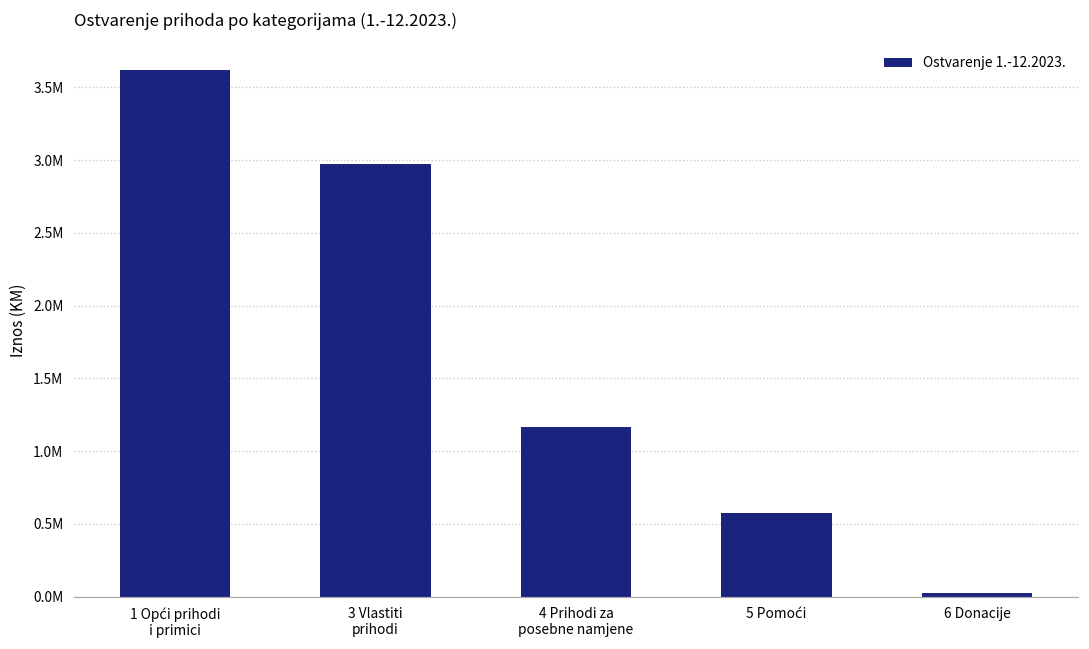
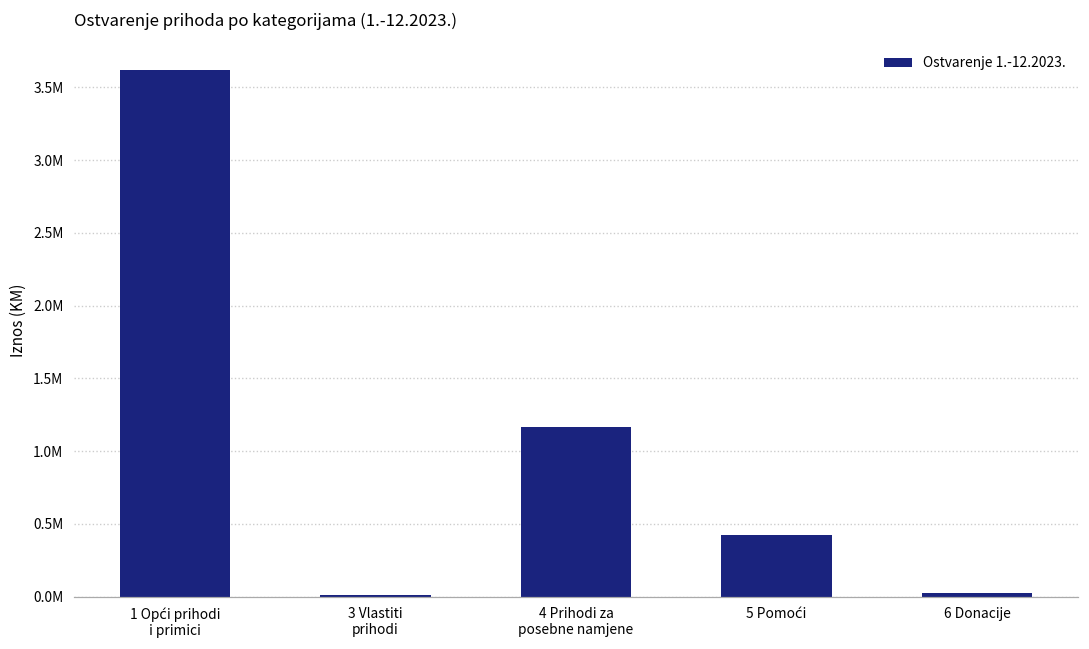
3 Vlastiti prihodi: 2980000 -> 10000
5 Pomoći: 580000 -> 420000
